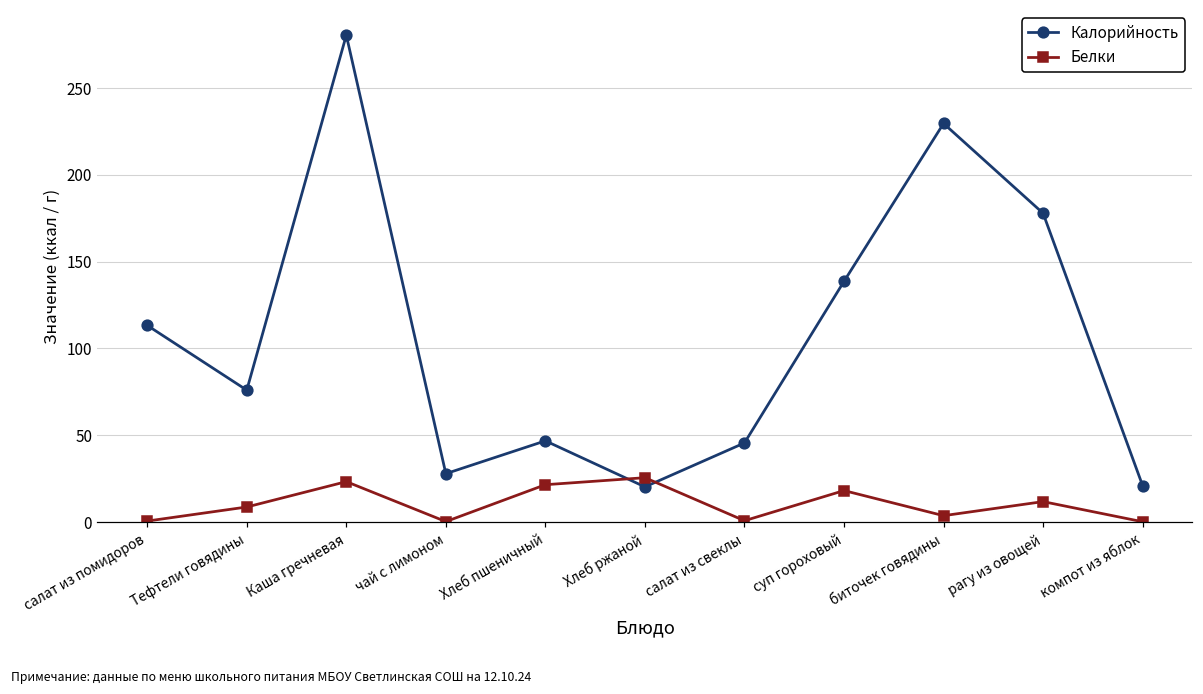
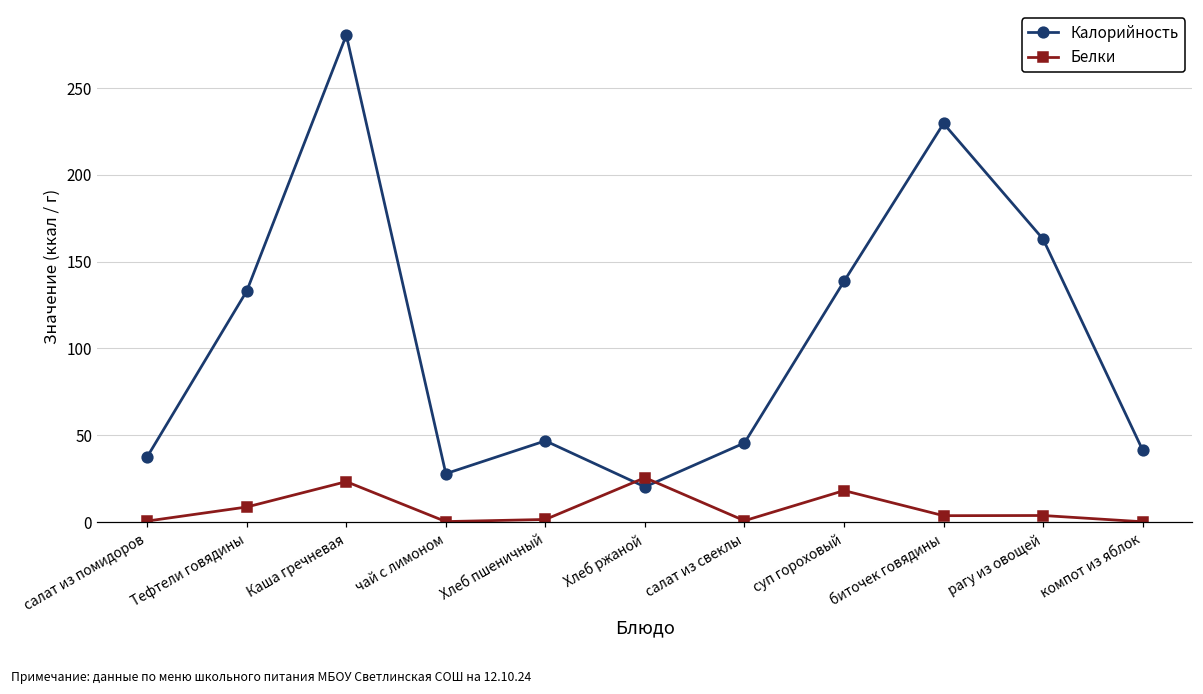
Калорийность, салат из помидоров: 113 -> 38
Калорийность, Тефтели говядины: 76 -> 133
Белки, Хлеб пшеничный: 22 -> 2
Калорийность, рагу из овощей: 178 -> 163
Белки, рагу из овощей: 12 -> 4
Калорийность, компот из яблок: 21 -> 42
